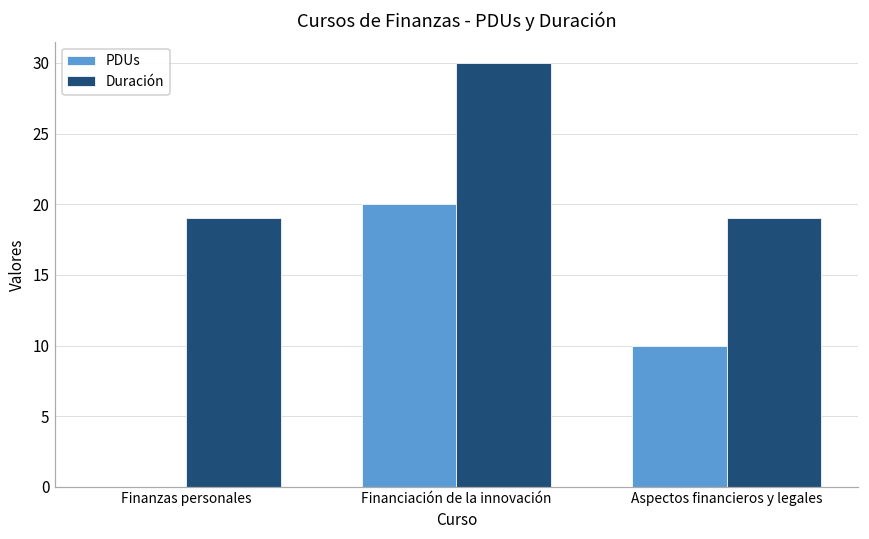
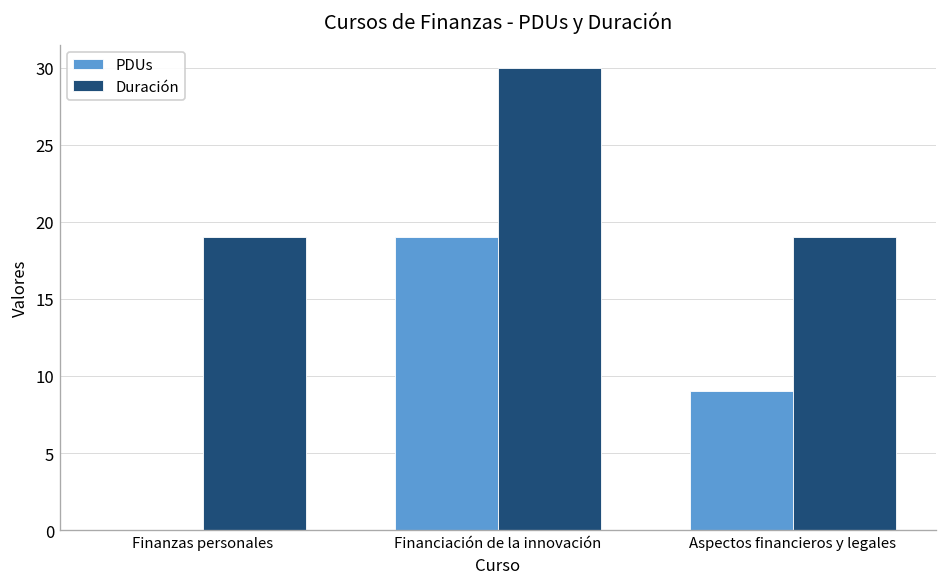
PDUs, Financiación de la innovación: 20 -> 19
PDUs, Aspectos financieros y legales: 10 -> 9
